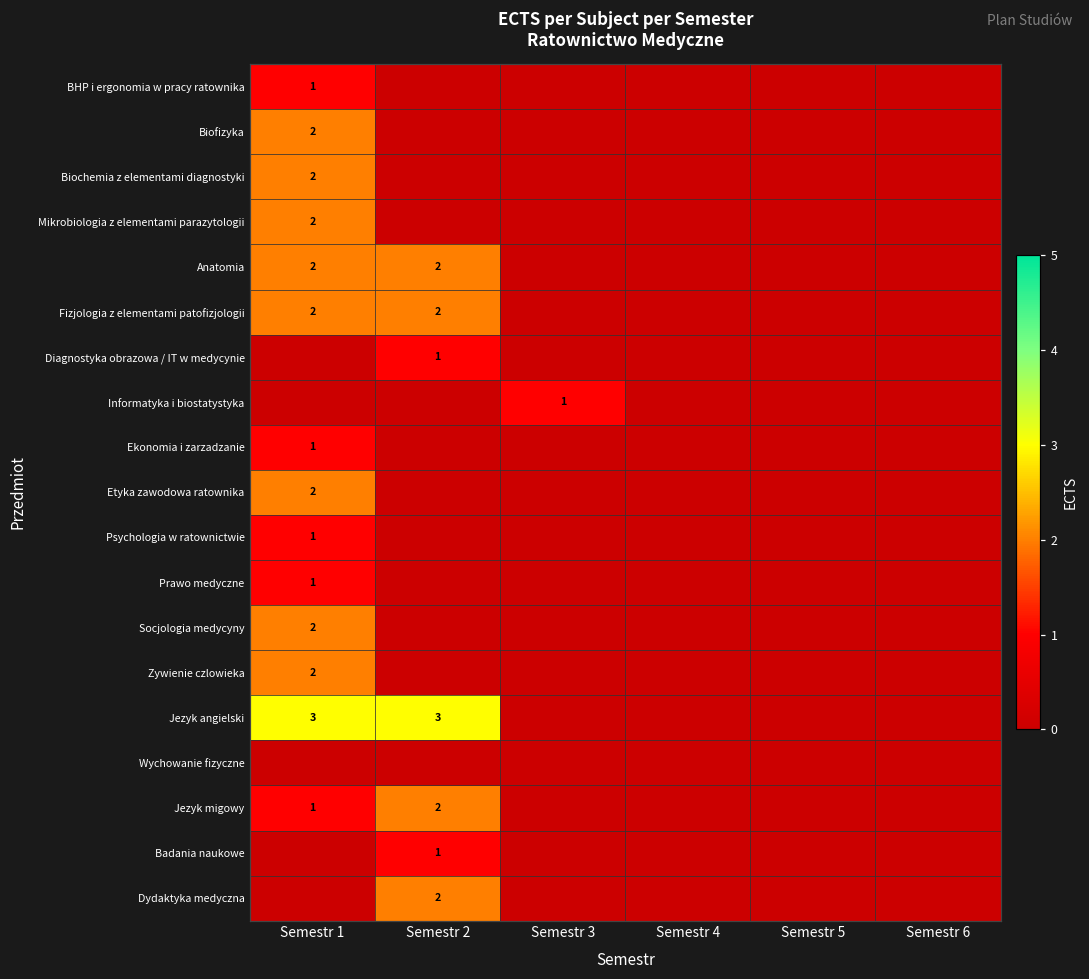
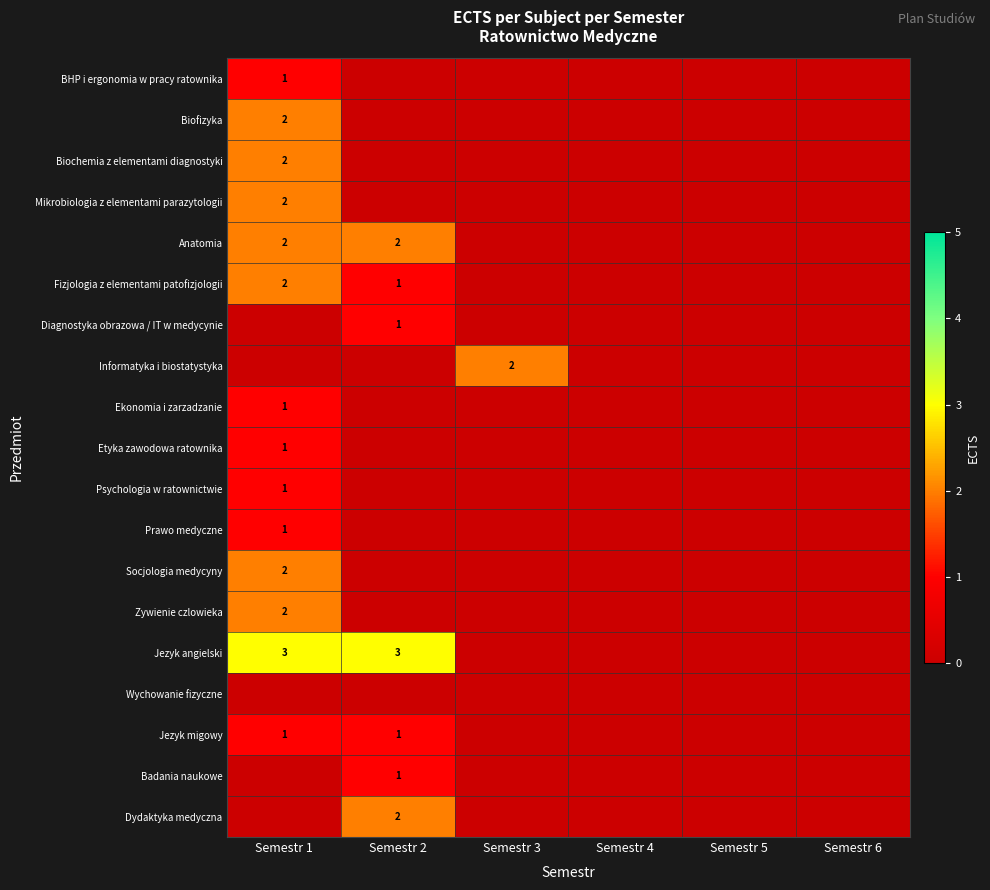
Fizjologia z elementami patofizjologii, Semestr 2: 2 -> 1
Informatyka i biostatystyka, Semestr 3: 1 -> 2
Etyka zawodowa ratownika, Semestr 1: 2 -> 1
Jezyk migowy, Semestr 2: 2 -> 1
